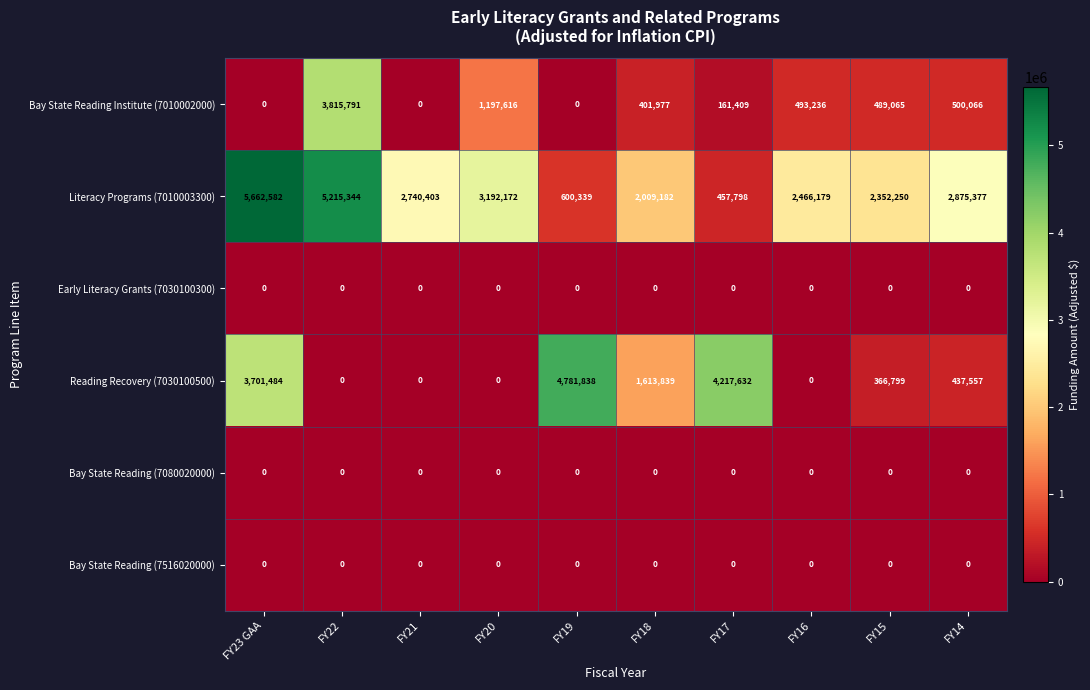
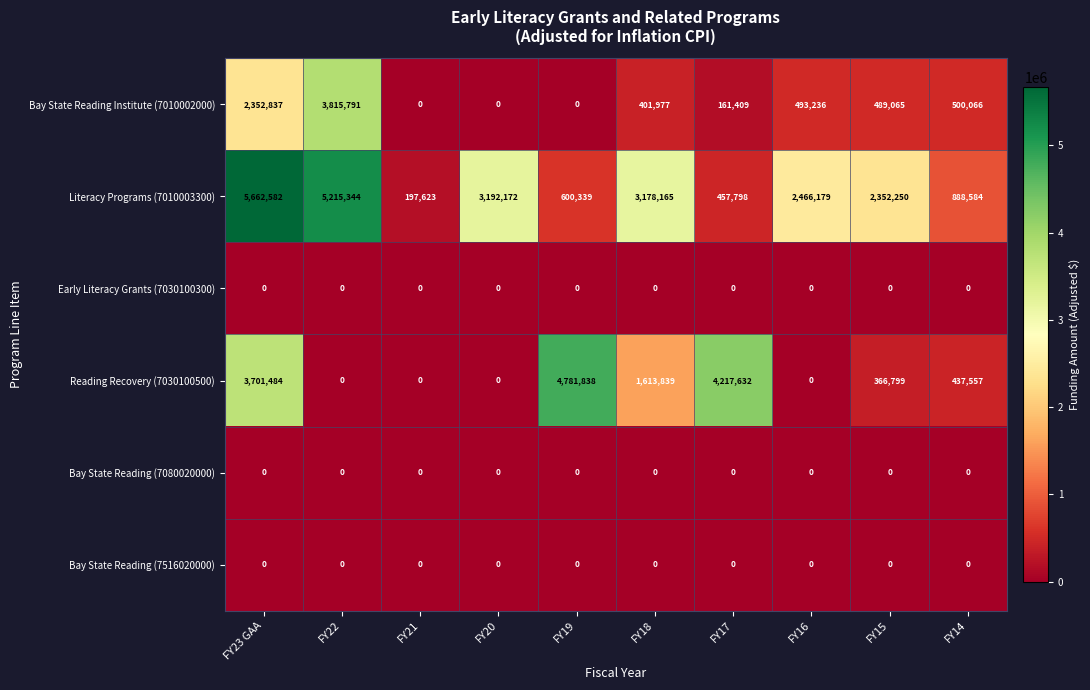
Bay State Reading Institute (7010002000), FY23 GAA: 0 -> 2,352,837
Bay State Reading Institute (7010002000), FY20: 1,197,616 -> 0
Literacy Programs (7010003300), FY21: 2,740,403 -> 197,623
Literacy Programs (7010003300), FY18: 2,009,182 -> 3,178,165
Literacy Programs (7010003300), FY14: 2,875,377 -> 888,584
